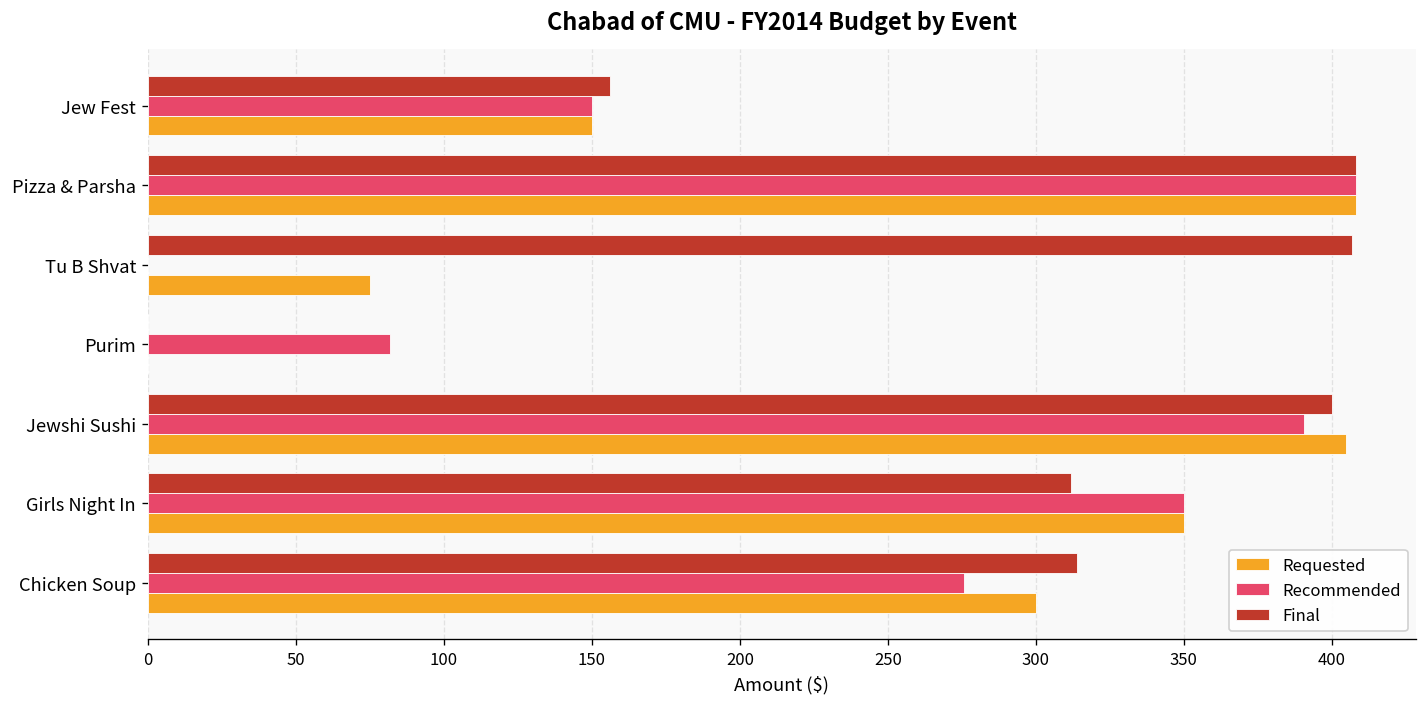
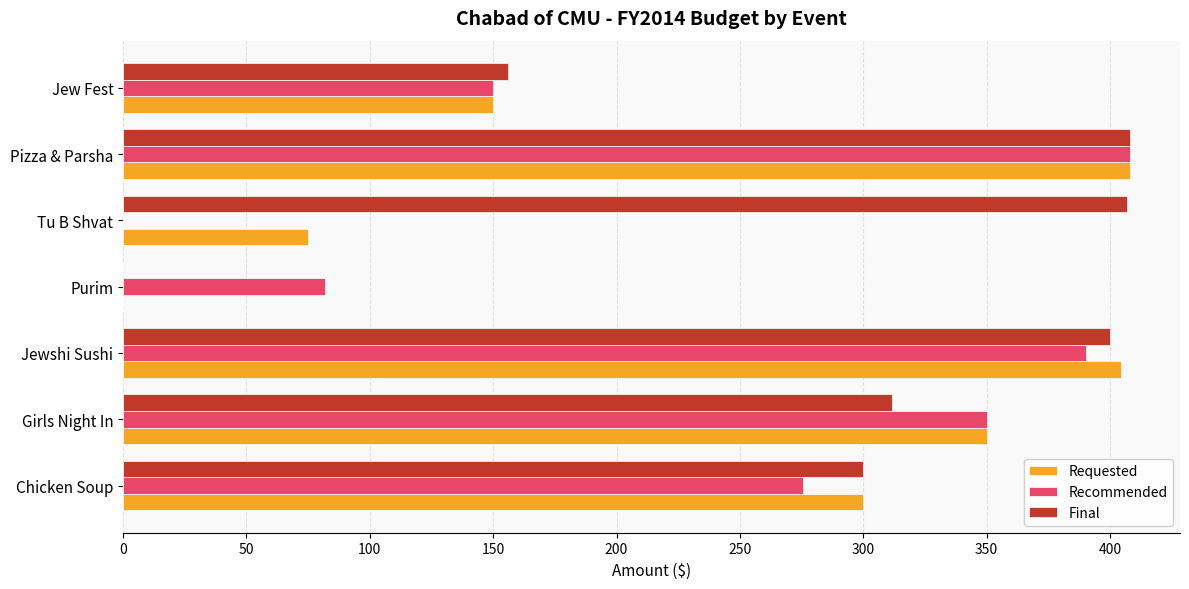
Final, Chicken Soup: 314 -> 300
